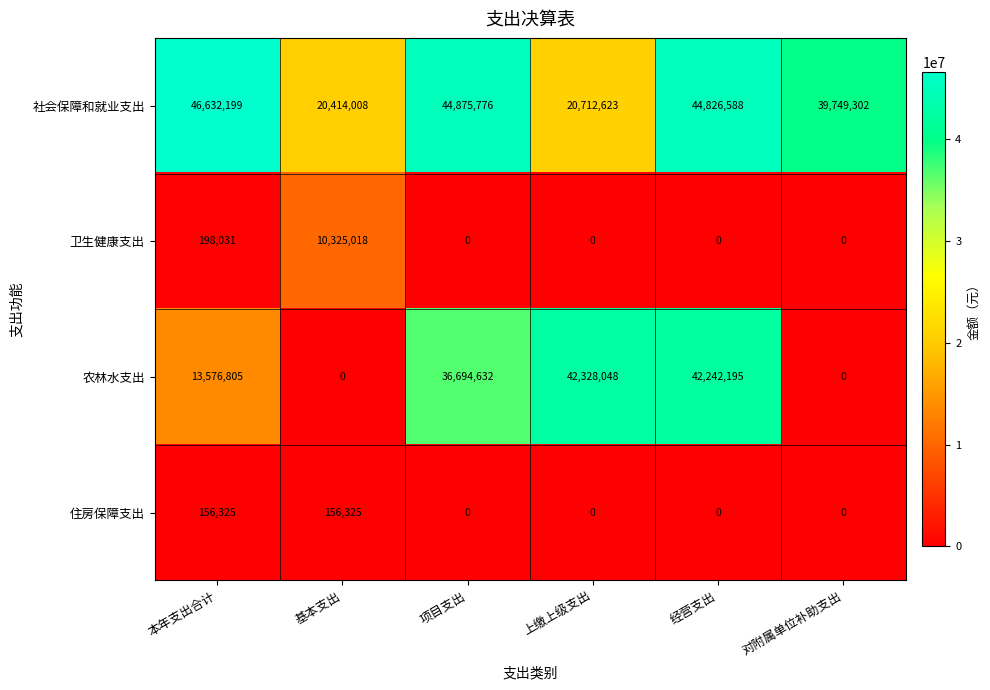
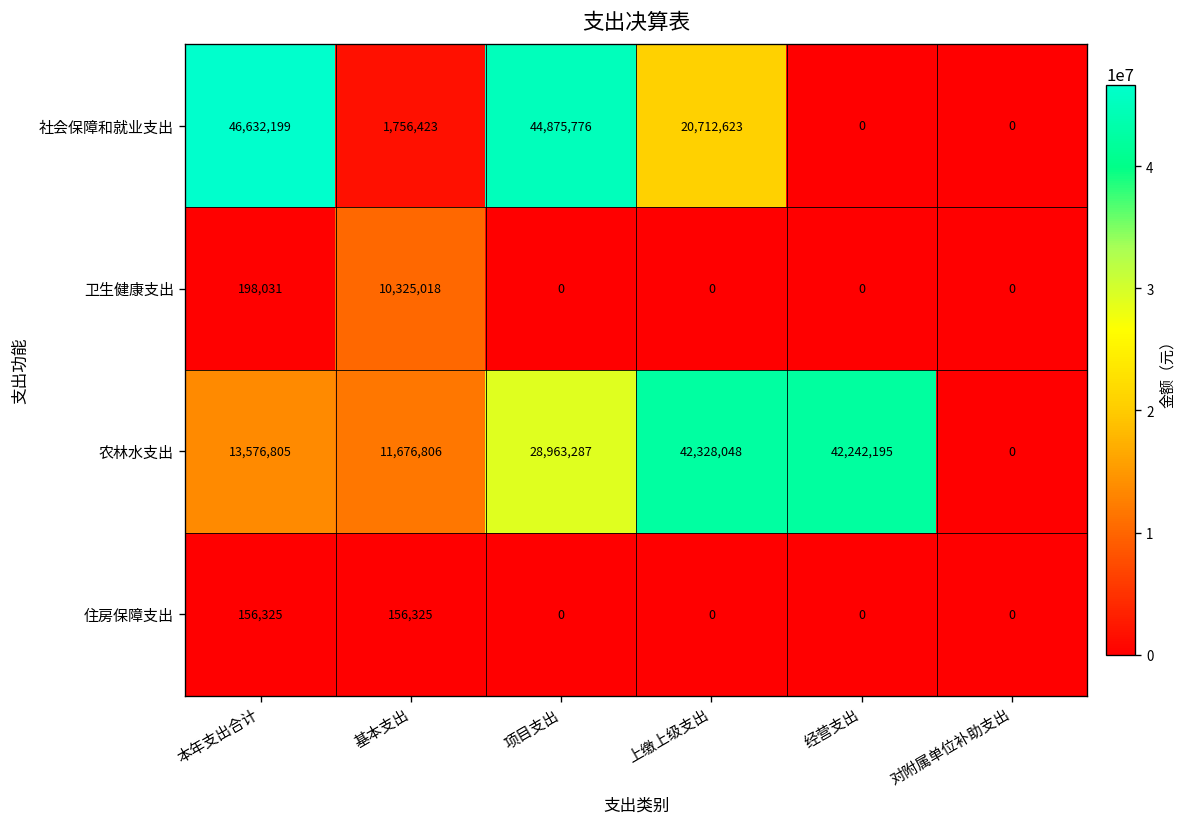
社会保障和就业支出, 基本支出: 20,414,008 -> 1,756,423
社会保障和就业支出, 经营支出: 44,826,588 -> 0
社会保障和就业支出, 对附属单位补助支出: 39,749,302 -> 0
农林水支出, 基本支出: 0 -> 11,676,806
农林水支出, 项目支出: 36,694,632 -> 28,963,287
